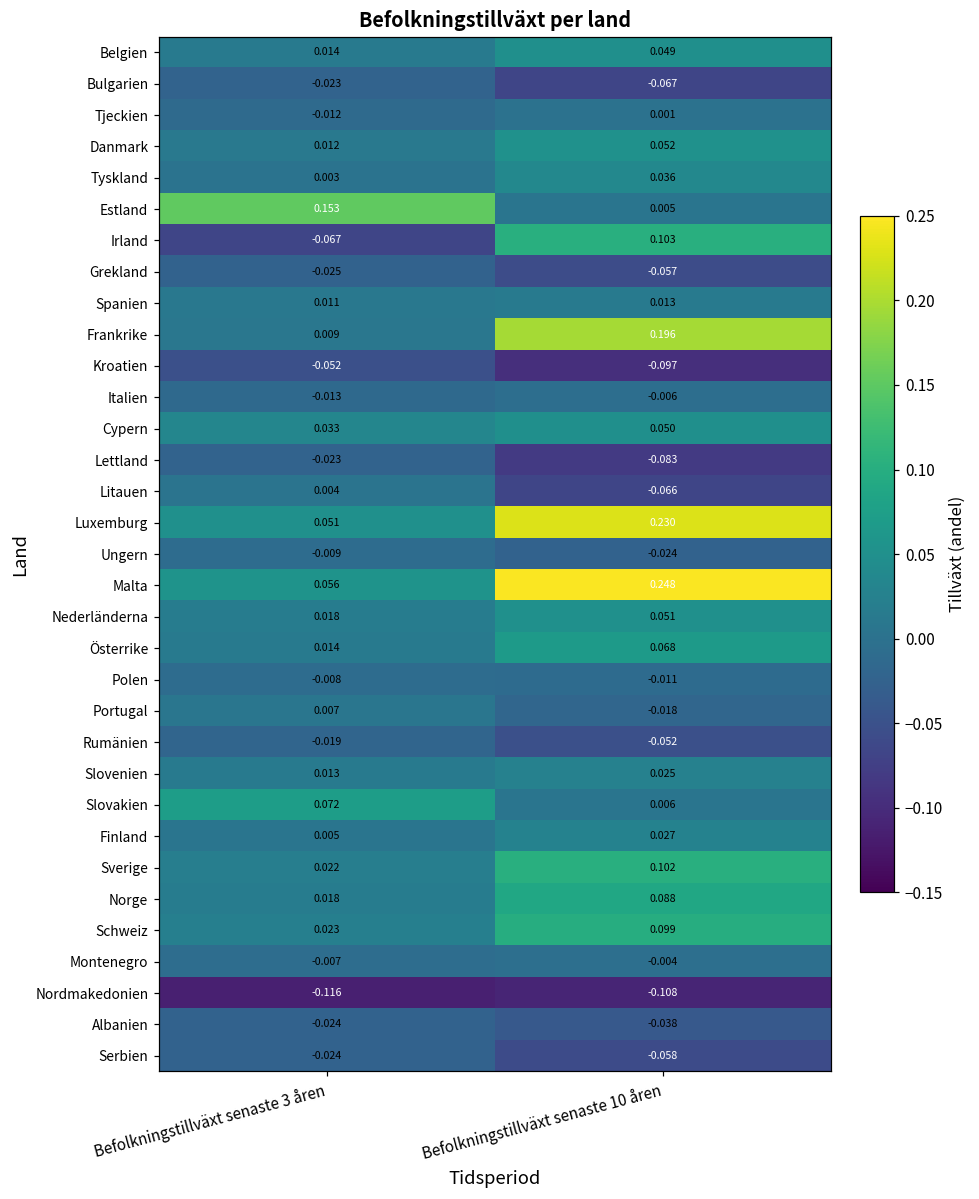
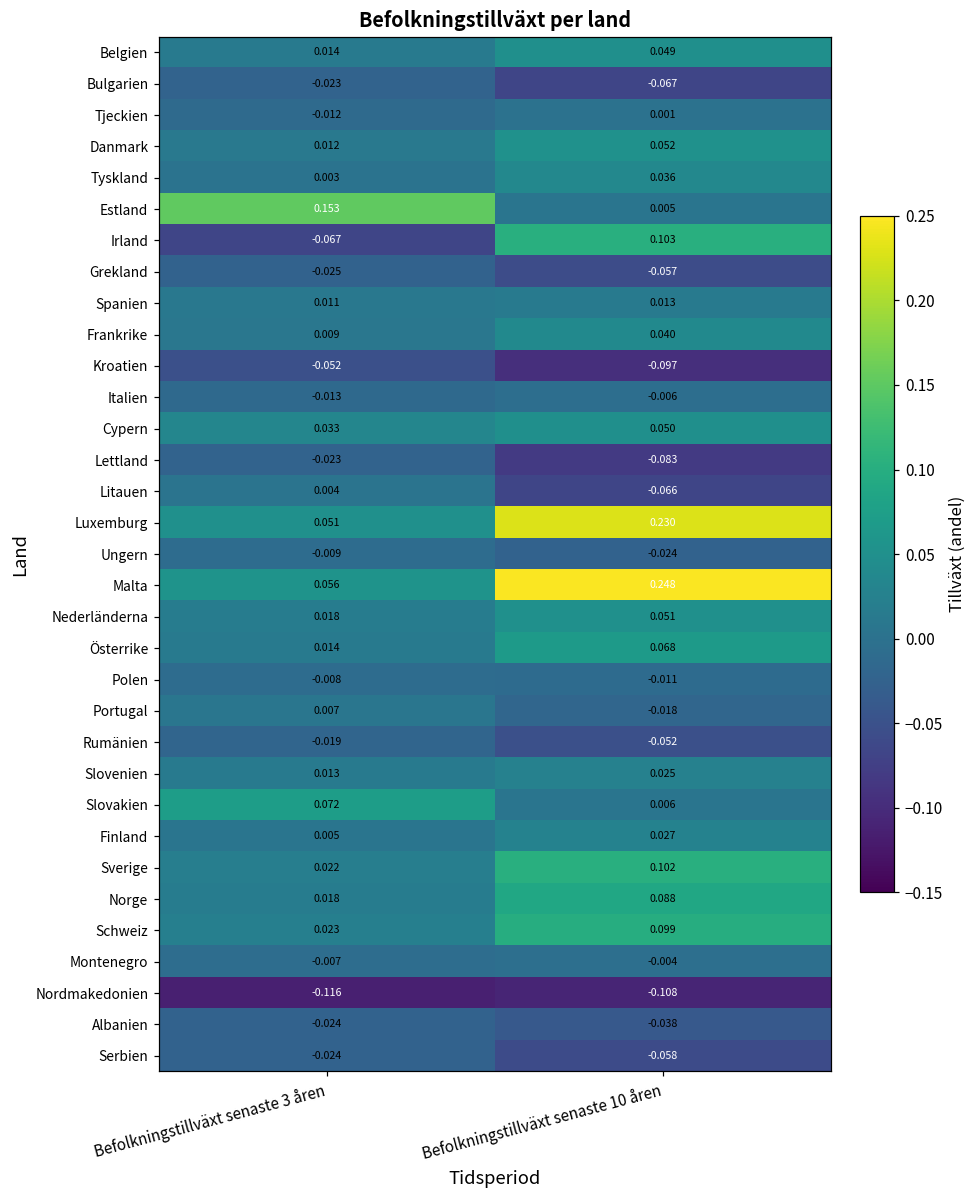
Frankrike, Befolkningstillväxt senaste 10 åren: 0.196 -> 0.040
